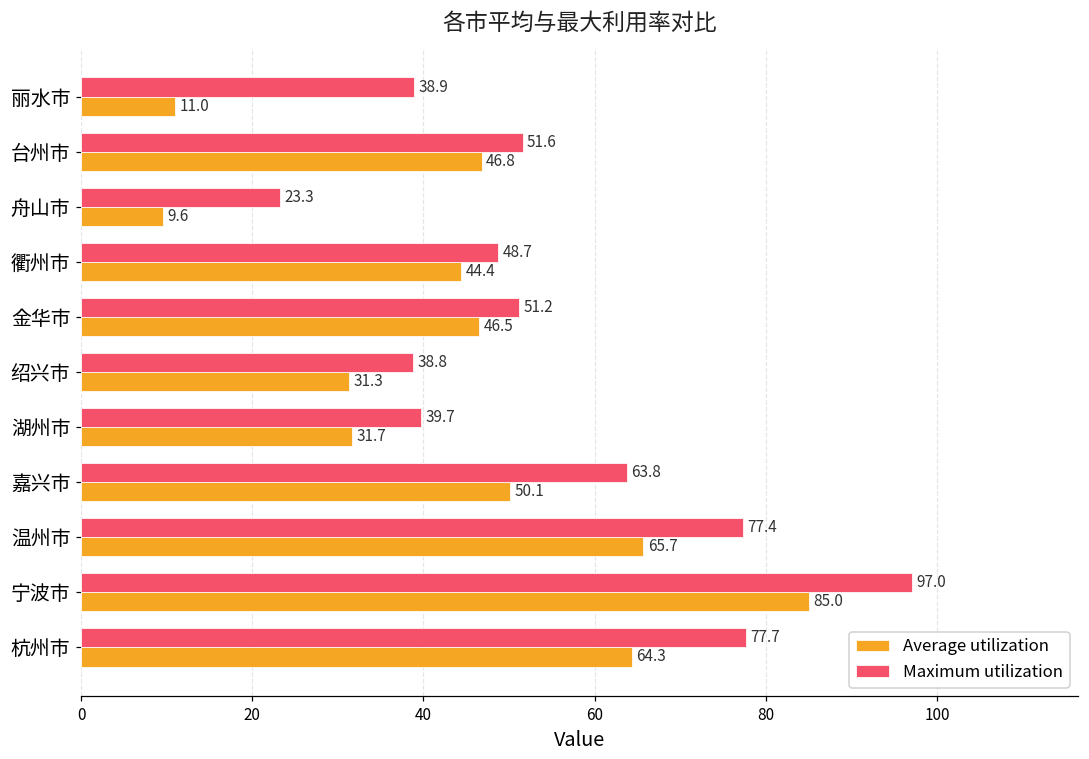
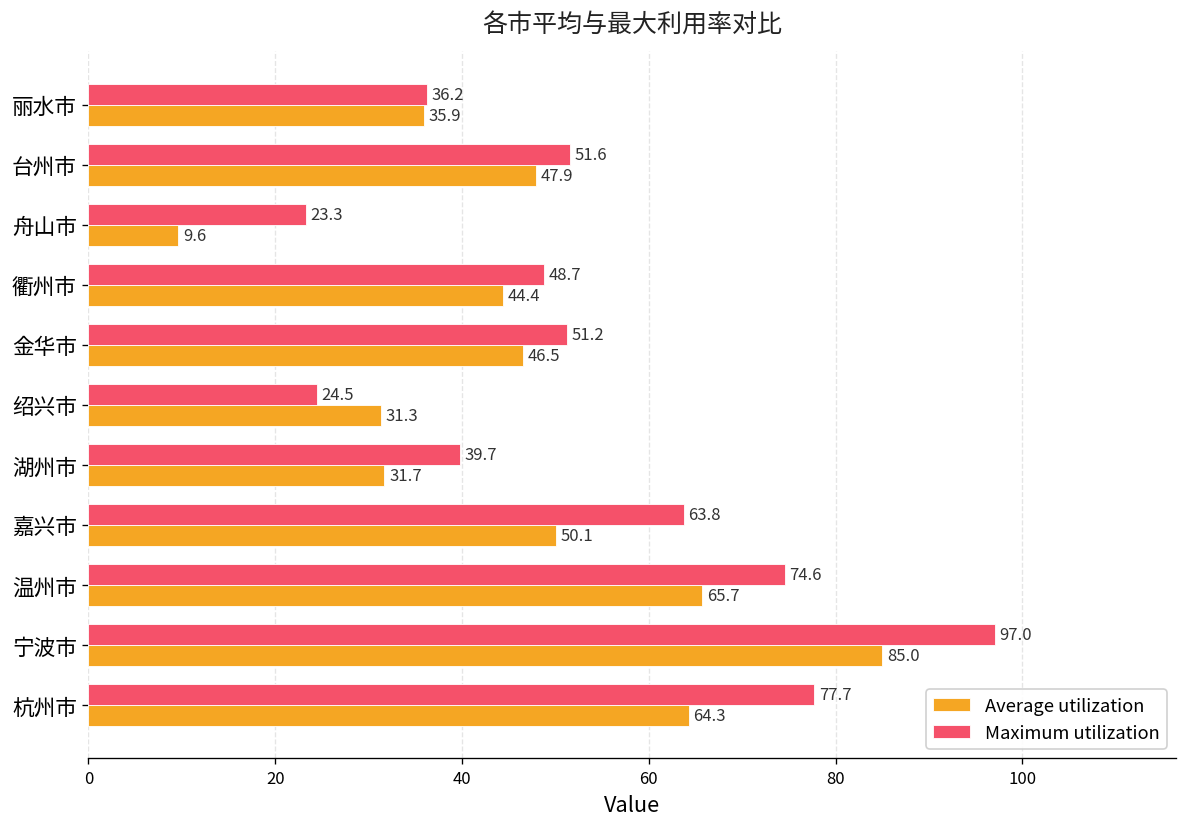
Maximum utilization, 丽水市: 38.9 -> 36.2
Average utilization, 丽水市: 11.0 -> 35.9
Average utilization, 台州市: 46.8 -> 47.9
Maximum utilization, 绍兴市: 38.8 -> 24.5
Maximum utilization, 温州市: 77.4 -> 74.6
